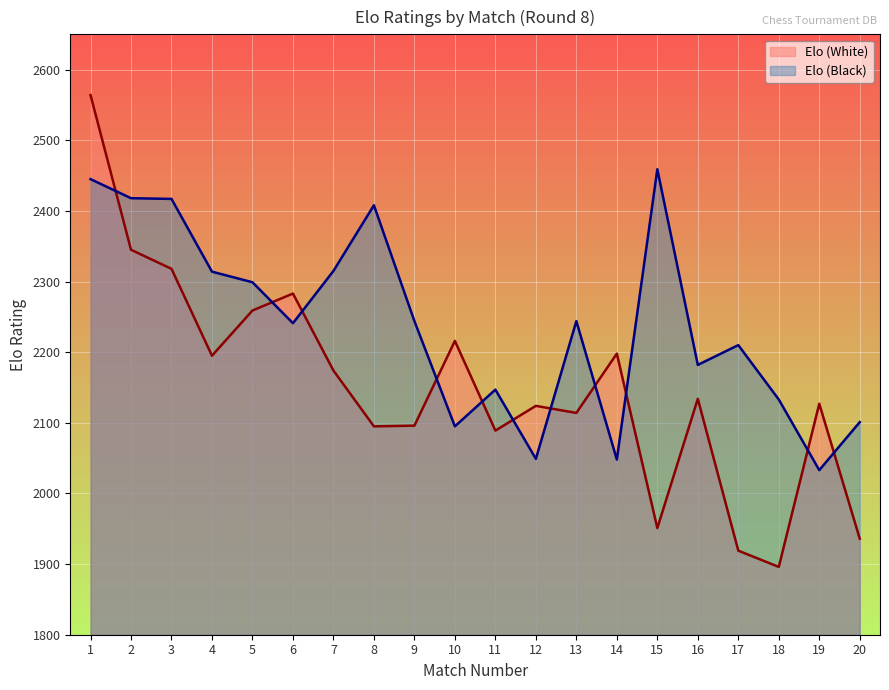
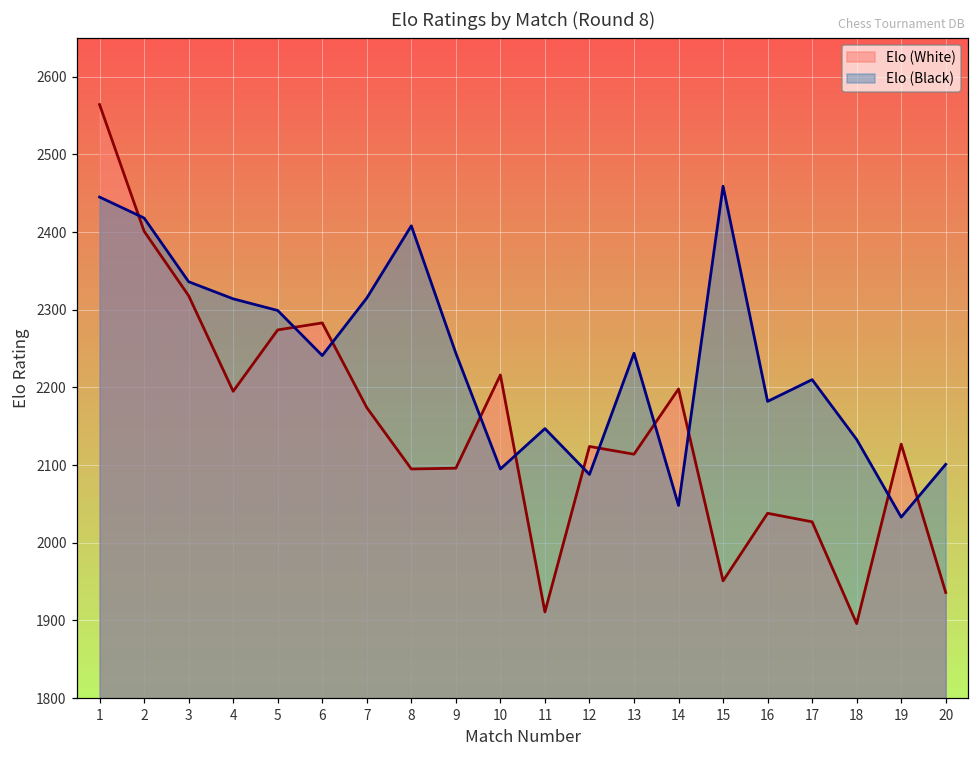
Elo (White), 2: 2350 -> 2400
Elo (Black), 3: 2420 -> 2340
Elo (White), 5: 2260 -> 2270
Elo (White), 11: 2090 -> 1910
Elo (Black), 12: 2050 -> 2090
Elo (White), 16: 2130 -> 2040
Elo (White), 17: 1920 -> 2030
